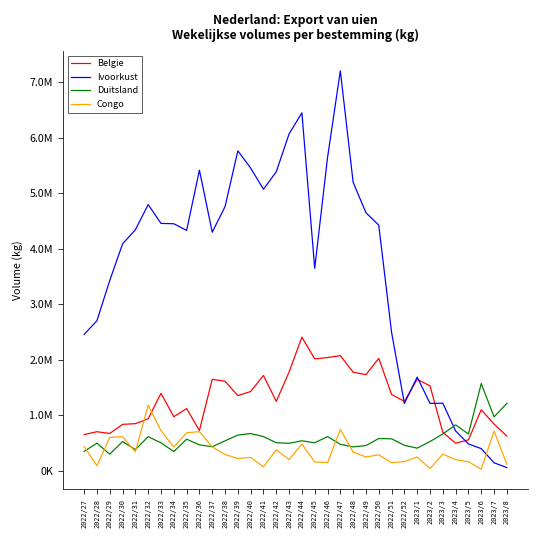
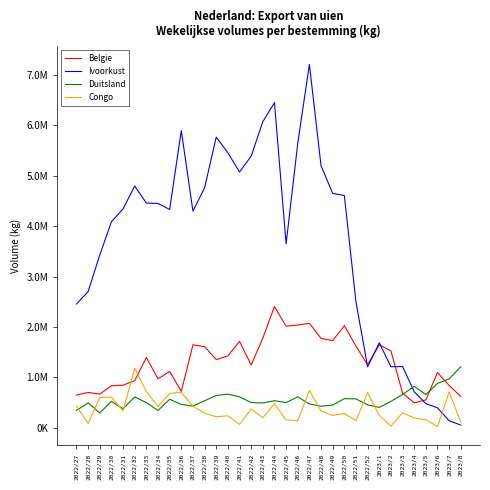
Ivoorkust, 2022/36: 5400000 -> 5900000
Ivoorkust, 2022/50: 4400000 -> 4600000
Belgie, 2022/51: 1400000 -> 1600000
Congo, 2022/52: 200000 -> 700000
Duitsland, 2023/6: 1600000 -> 900000
